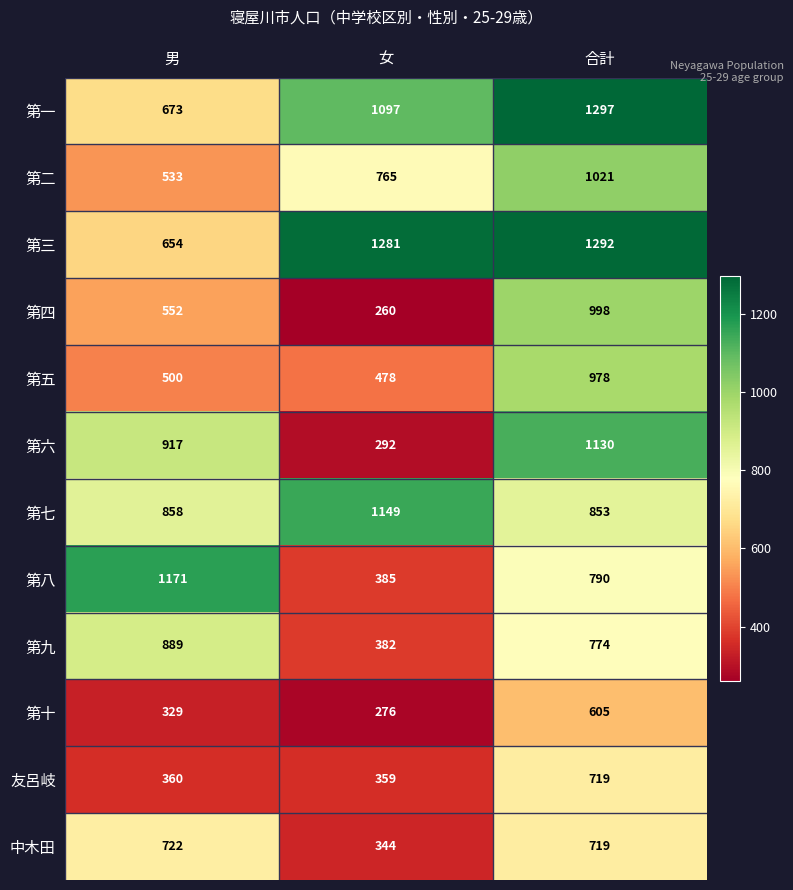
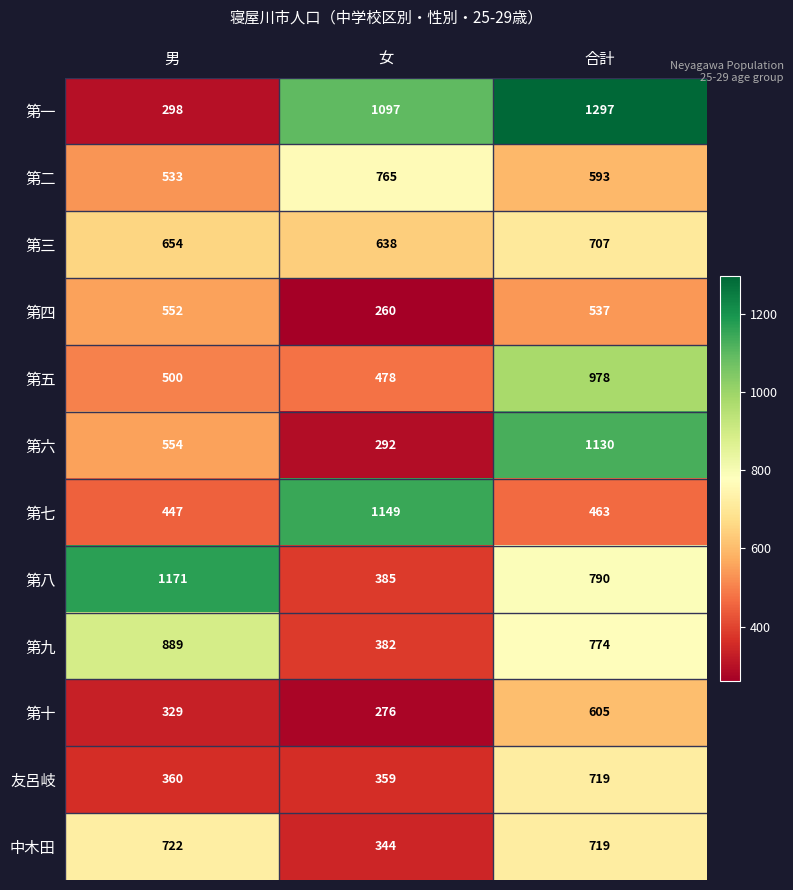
第一, 男: 673 -> 298
第二, 合計: 1021 -> 593
第三, 女: 1281 -> 638
第三, 合計: 1292 -> 707
第四, 合計: 998 -> 537
第六, 男: 917 -> 554
第七, 男: 858 -> 447
第七, 合計: 853 -> 463
